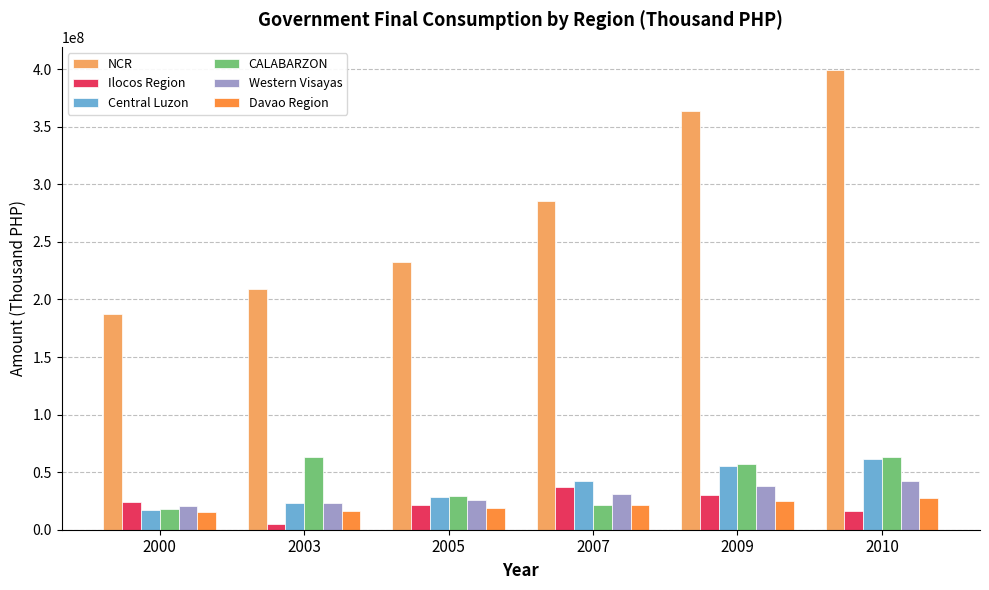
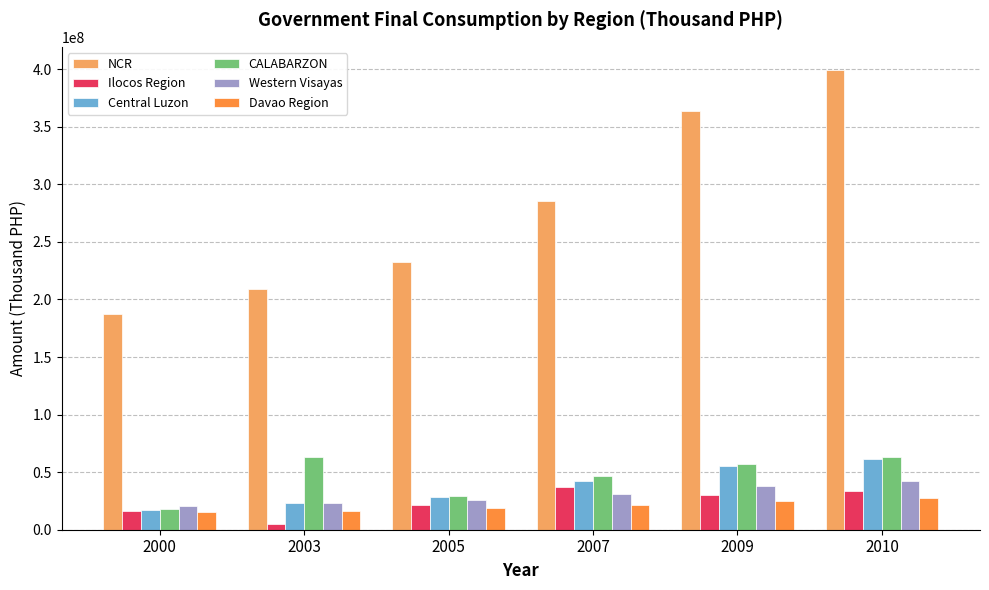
Ilocos Region, 2000: 24000000 -> 16000000
CALABARZON, 2007: 21000000 -> 47000000
Ilocos Region, 2010: 16000000 -> 34000000
